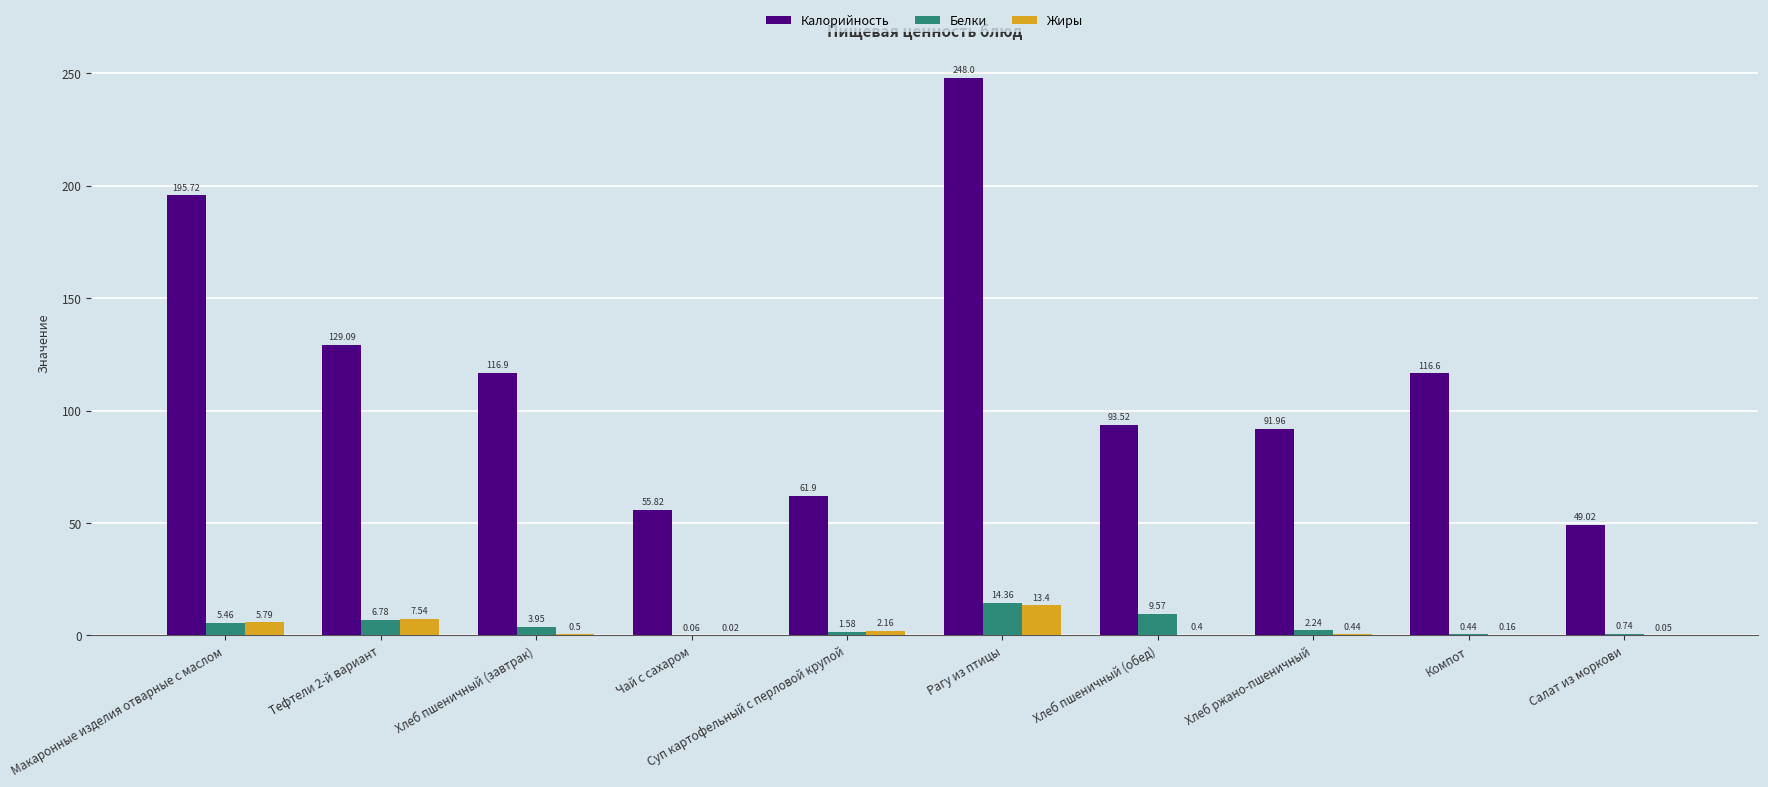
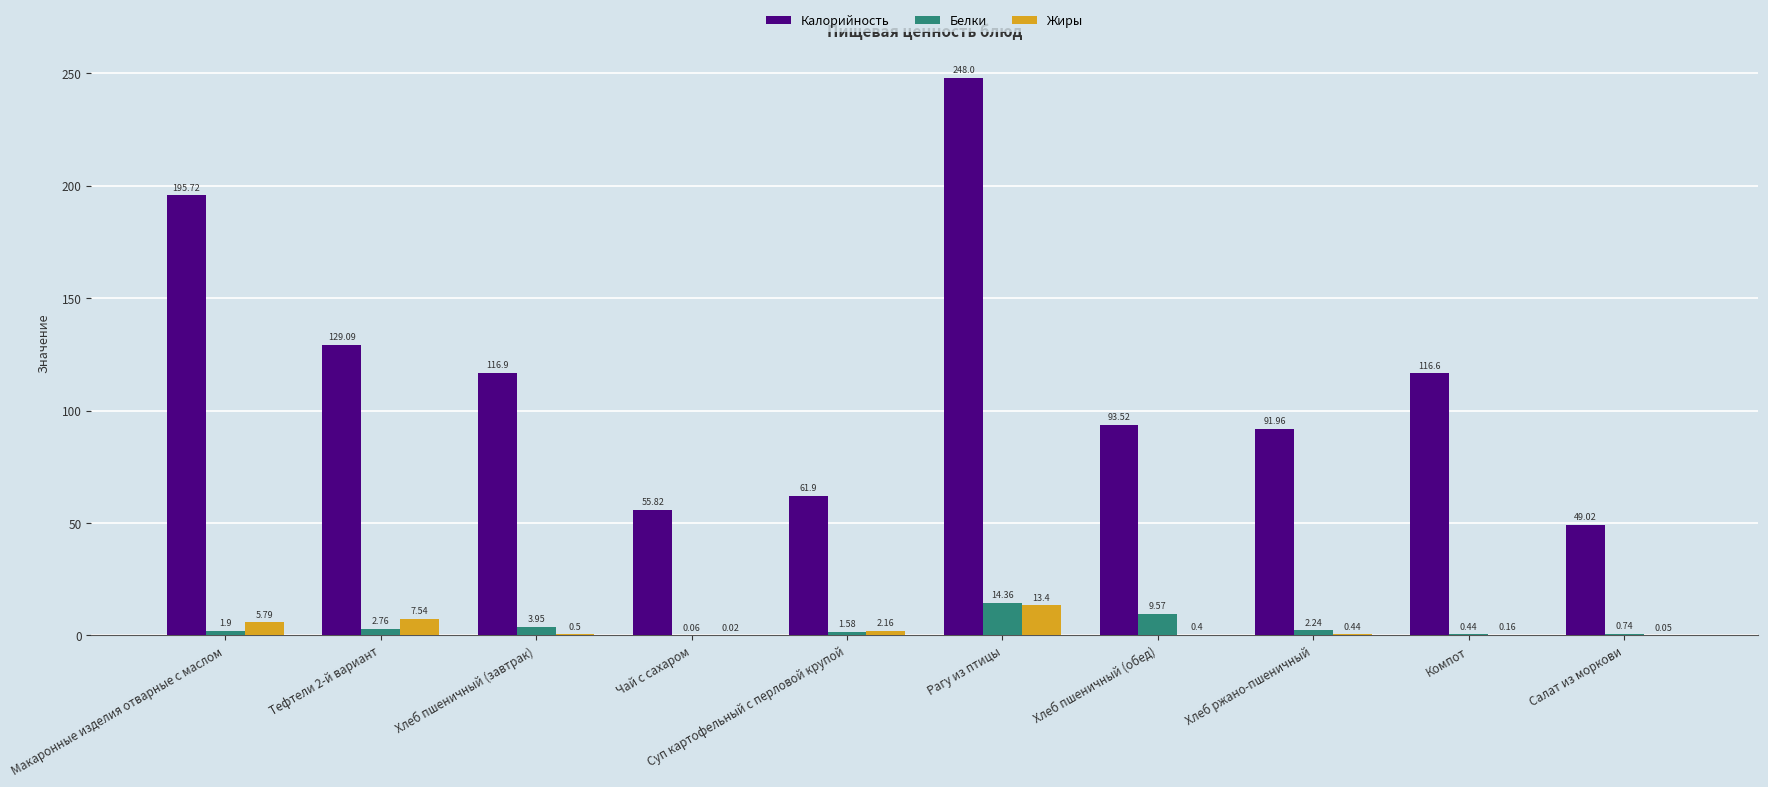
Белки, Макаронные изделия отварные с маслом: 5.46 -> 1.9
Белки, Тефтели 2-й вариант: 6.78 -> 2.76
